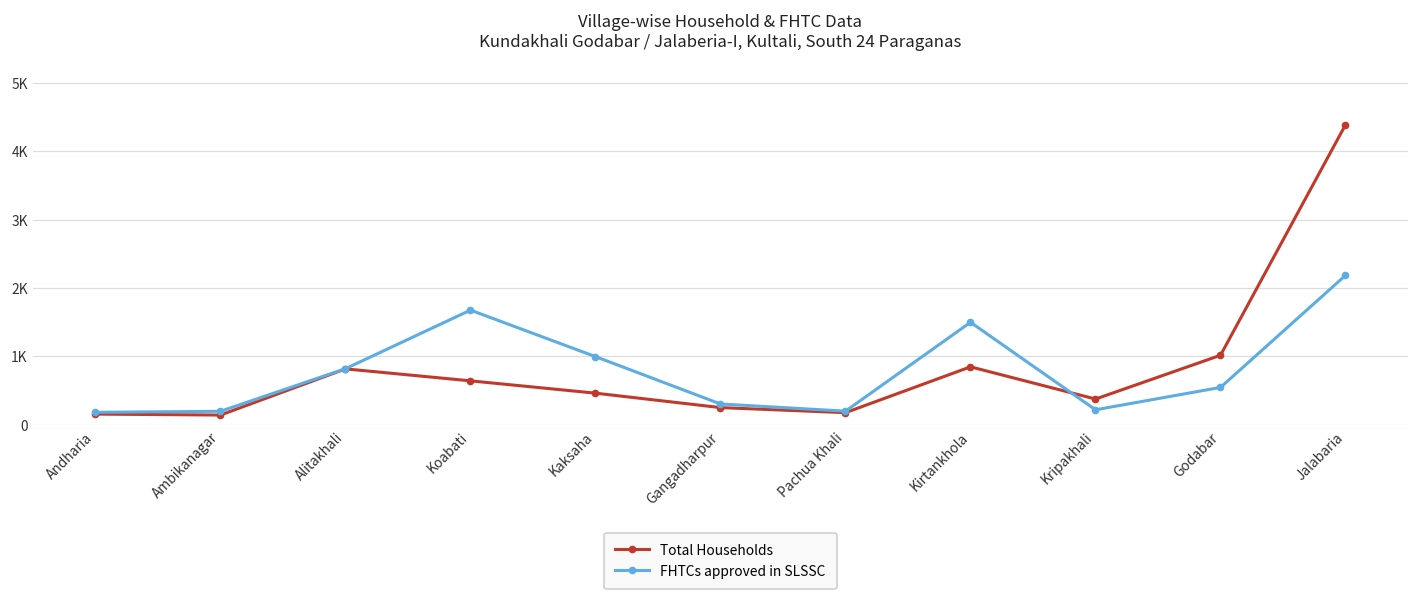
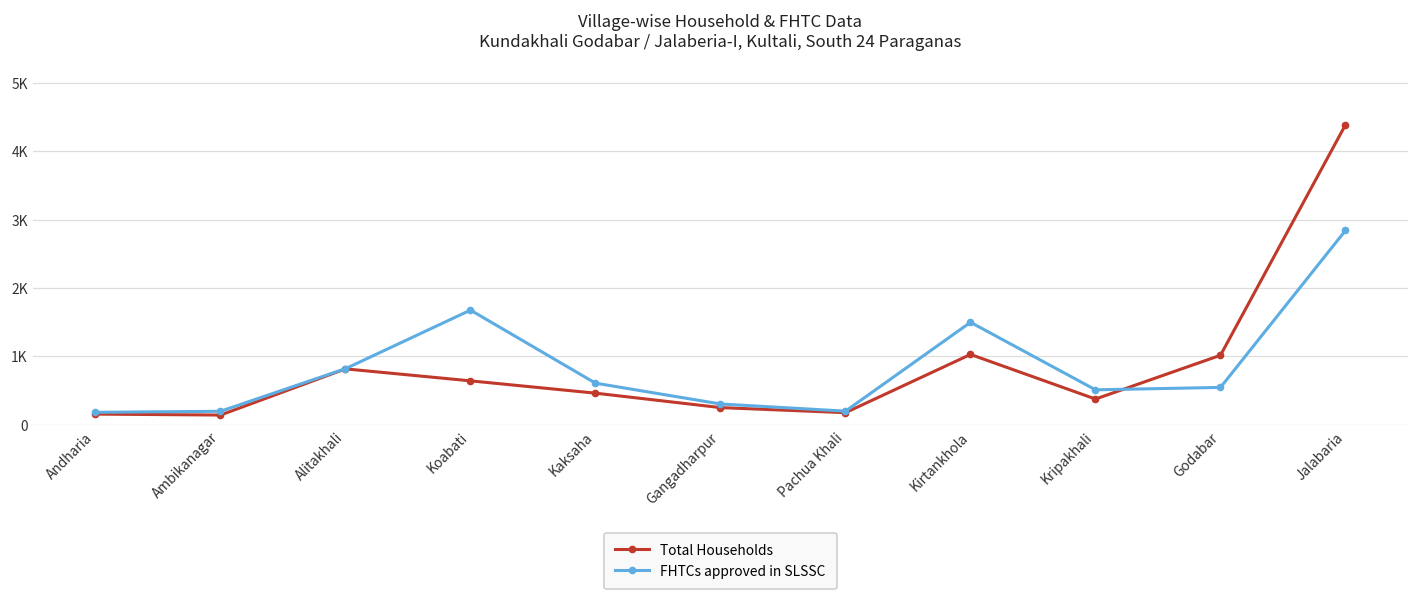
FHTCs approved in SLSSC, Kaksaha: 1000 -> 600
Total Households, Kirtankhola: 800 -> 1000
FHTCs approved in SLSSC, Kripakhali: 200 -> 500
FHTCs approved in SLSSC, Jalabaria: 2200 -> 2800
